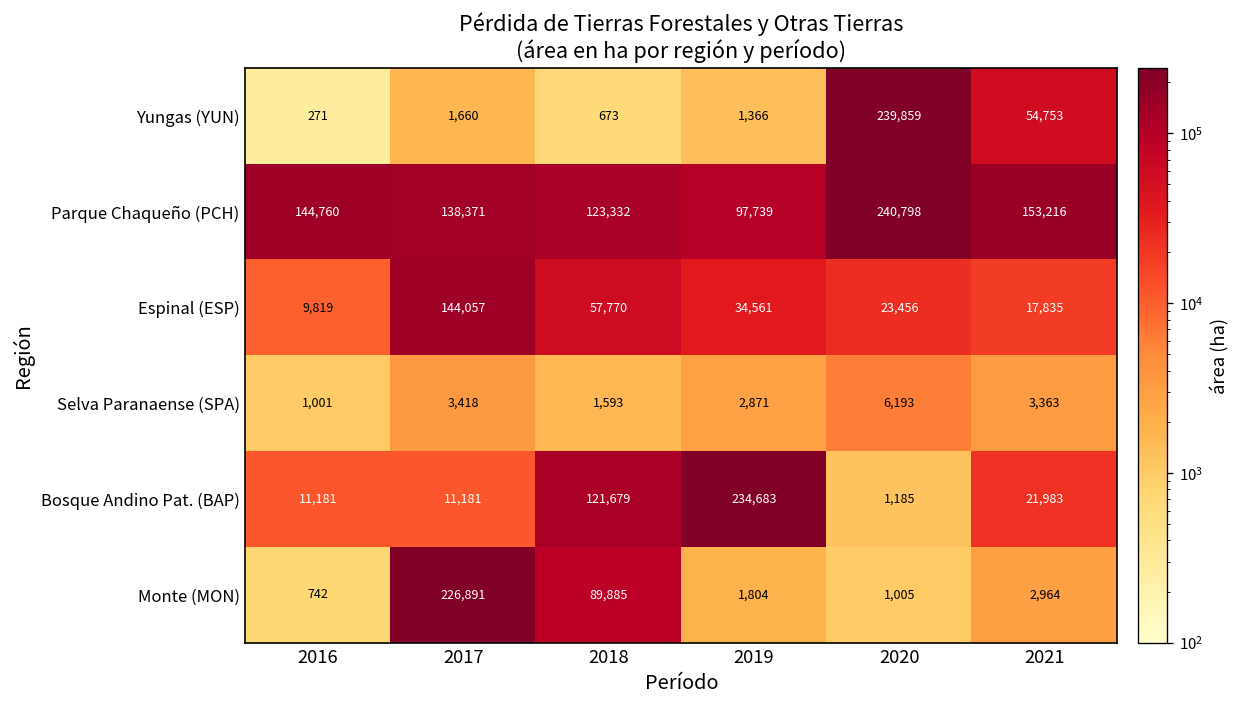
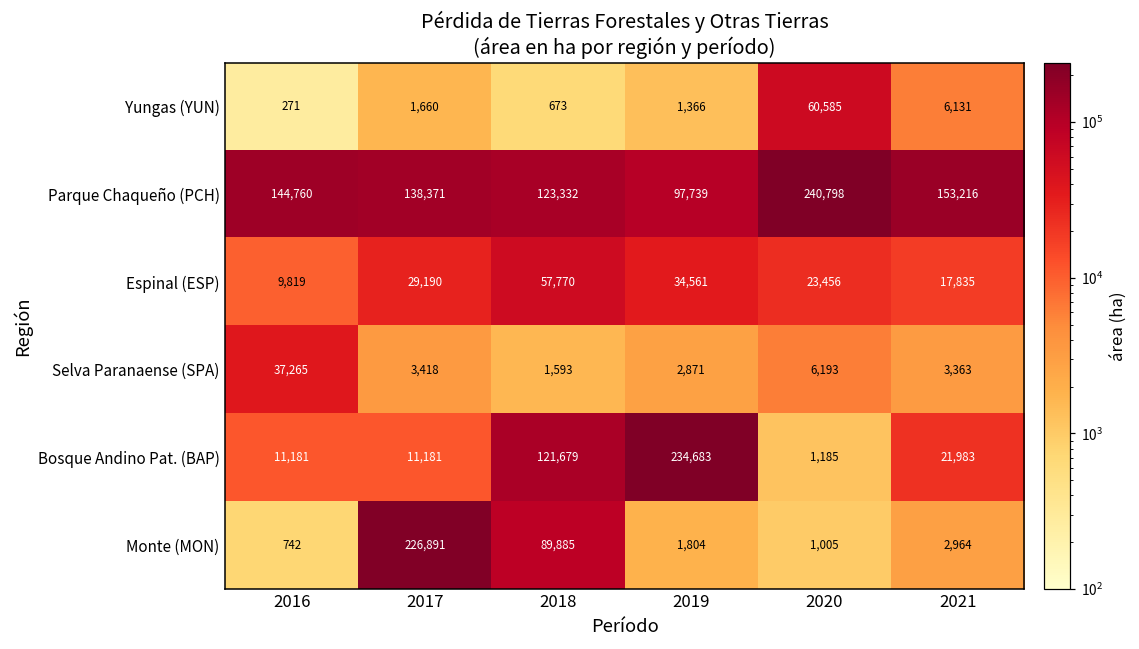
Yungas (YUN), 2020: 239,859 -> 60,585
Yungas (YUN), 2021: 54,753 -> 6,131
Espinal (ESP), 2017: 144,057 -> 29,190
Selva Paranaense (SPA), 2016: 1,001 -> 37,265
